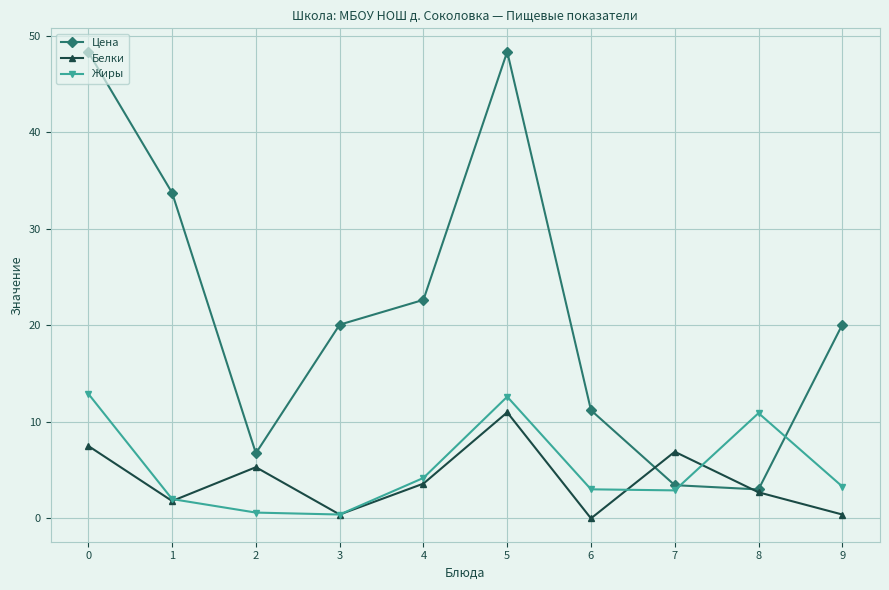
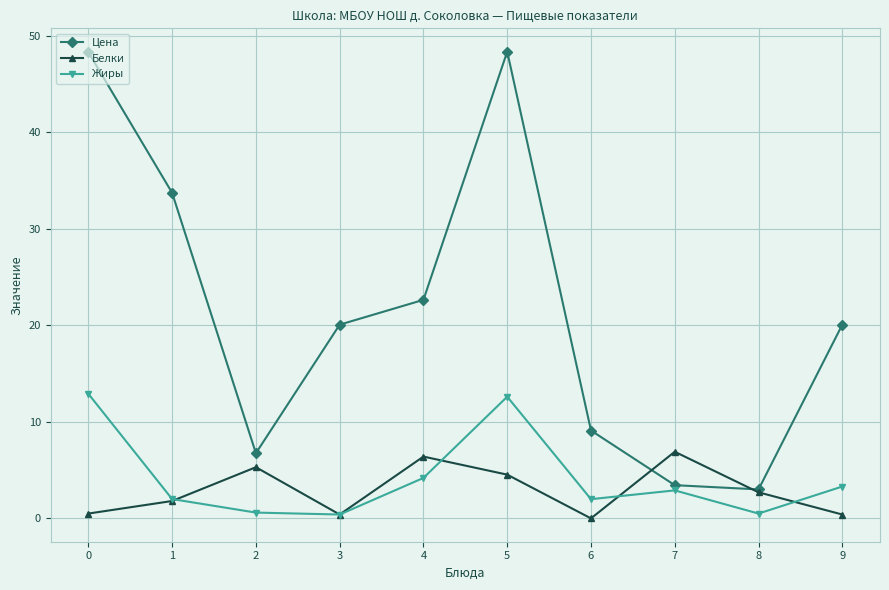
Белки, 0: 8 -> 1
Белки, 4: 4 -> 6
Белки, 5: 11 -> 5
Цена, 6: 11 -> 9
Жиры, 6: 3 -> 2
Жиры, 8: 11 -> 1
